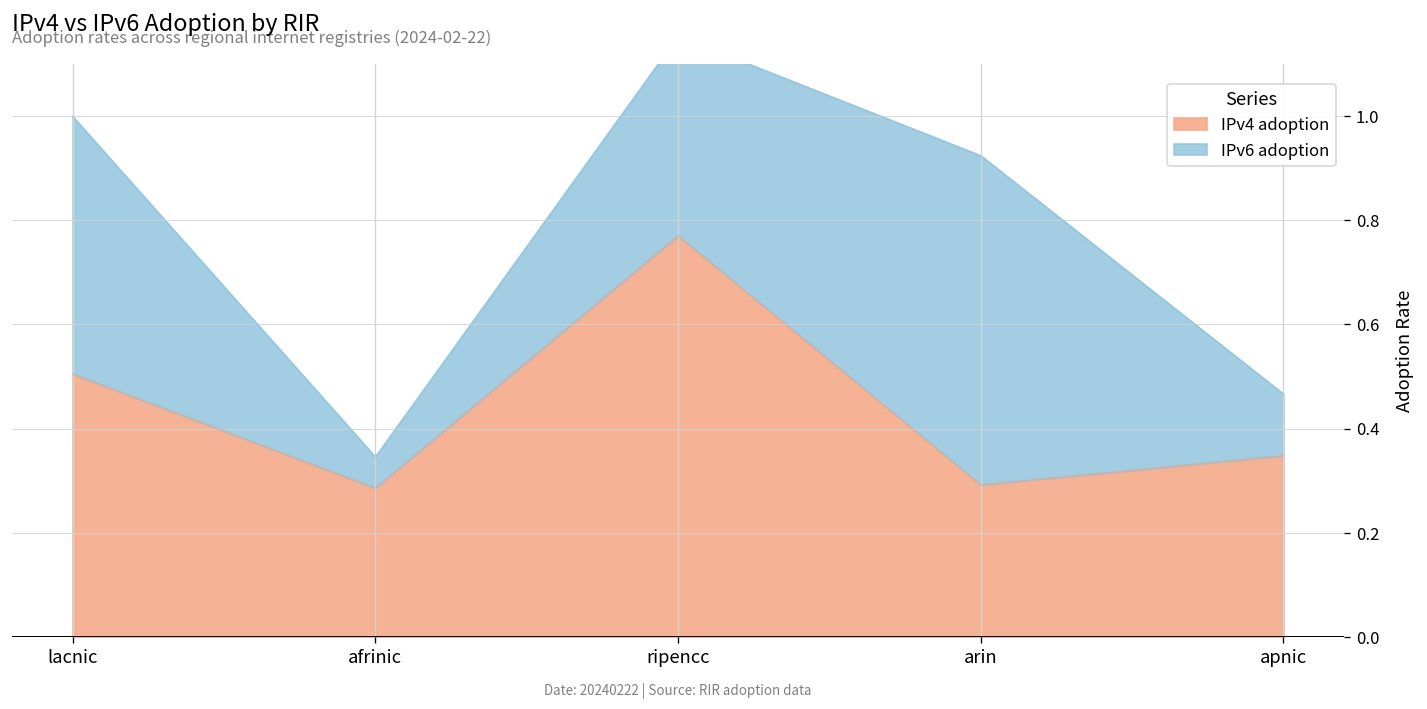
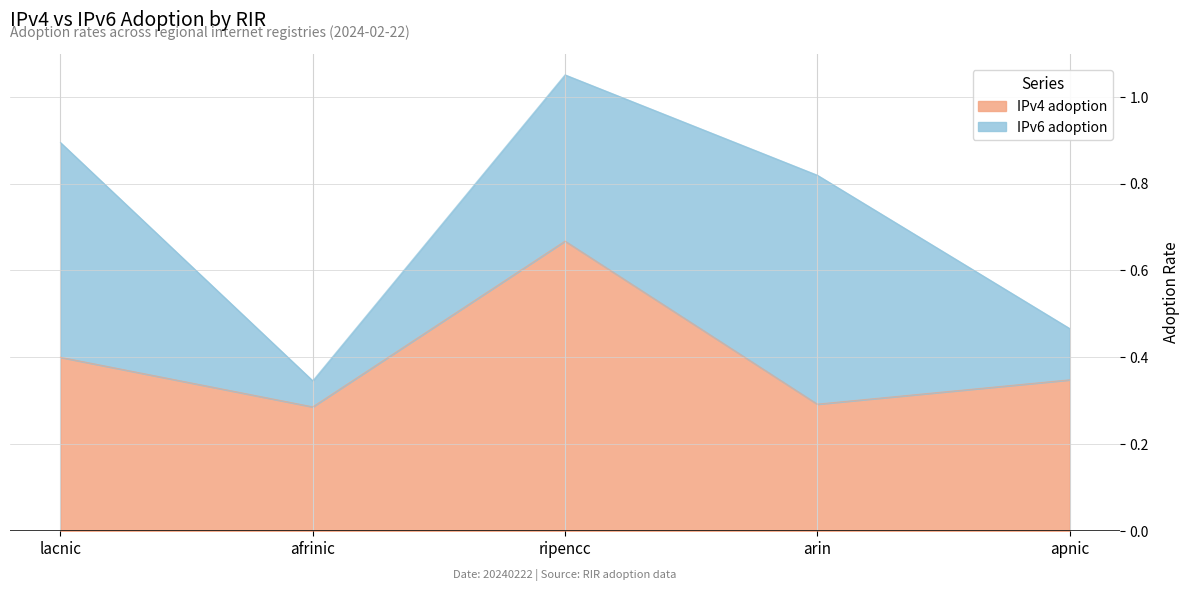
IPv4 adoption, lacnic: 0.51 -> 0.40
IPv4 adoption, ripencc: 0.77 -> 0.67
IPv6 adoption, arin: 0.63 -> 0.53
